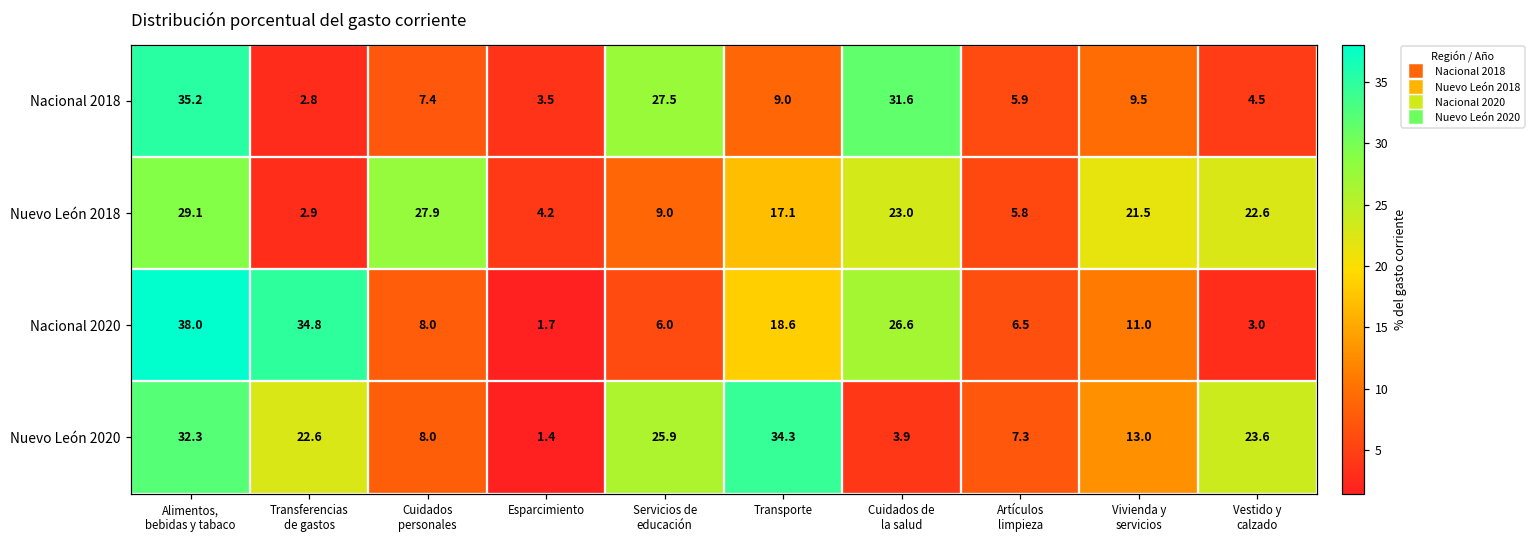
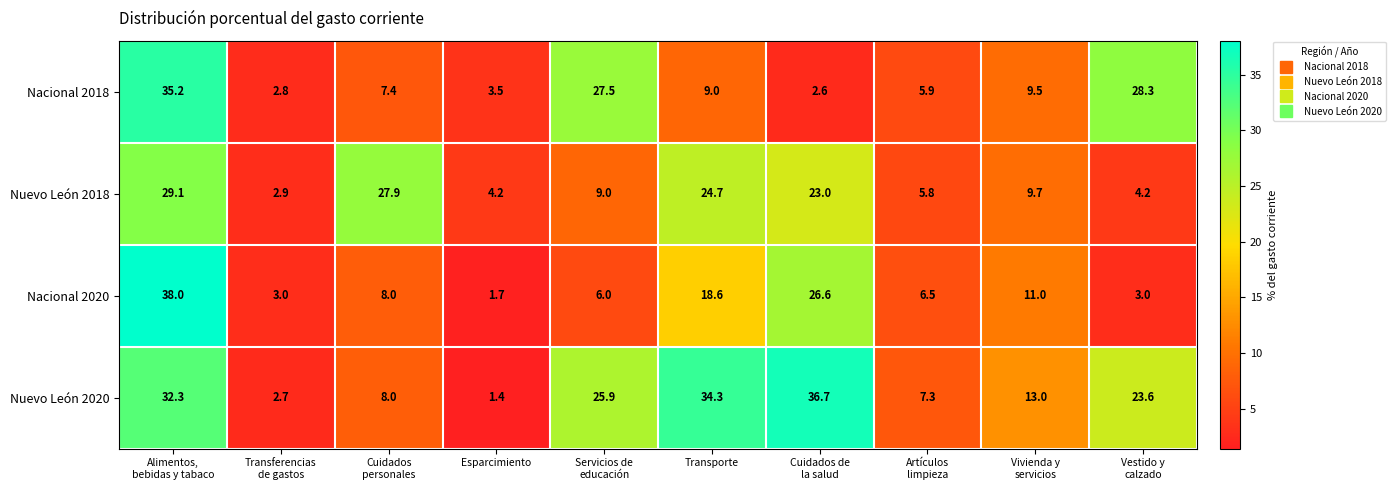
Nacional 2018, Cuidados de la salud: 31.6 -> 2.6
Nacional 2018, Vestido y calzado: 4.5 -> 28.3
Nuevo León 2018, Transporte: 17.1 -> 24.7
Nuevo León 2018, Vivienda y servicios: 21.5 -> 9.7
Nuevo León 2018, Vestido y calzado: 22.6 -> 4.2
Nacional 2020, Transferencias de gastos: 34.8 -> 3.0
Nuevo León 2020, Transferencias de gastos: 22.6 -> 2.7
Nuevo León 2020, Cuidados de la salud: 3.9 -> 36.7
